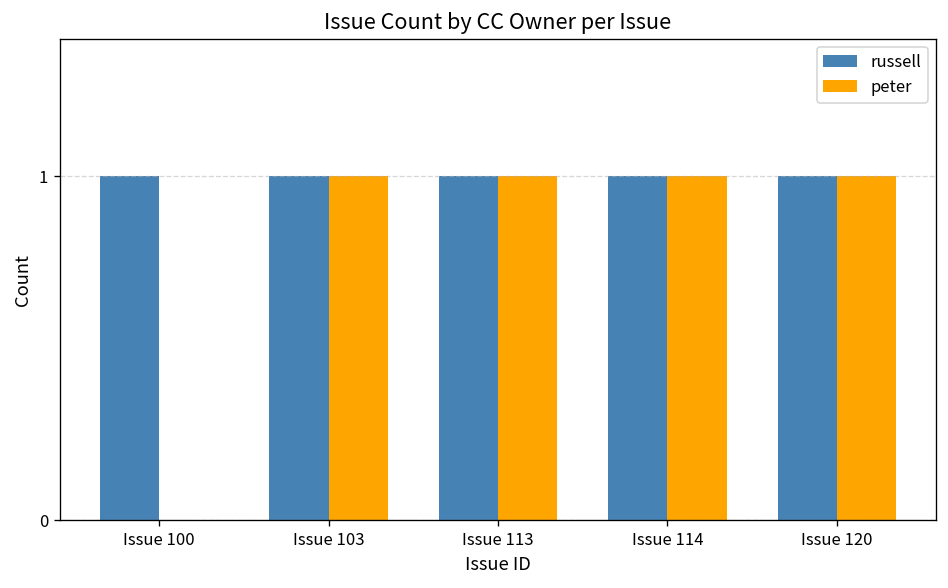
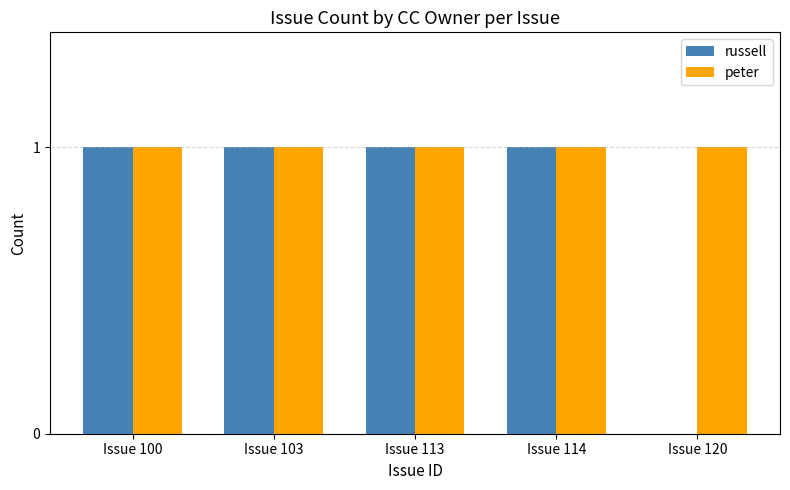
peter, Issue 100: 0 -> 1
russell, Issue 120: 1 -> 0
